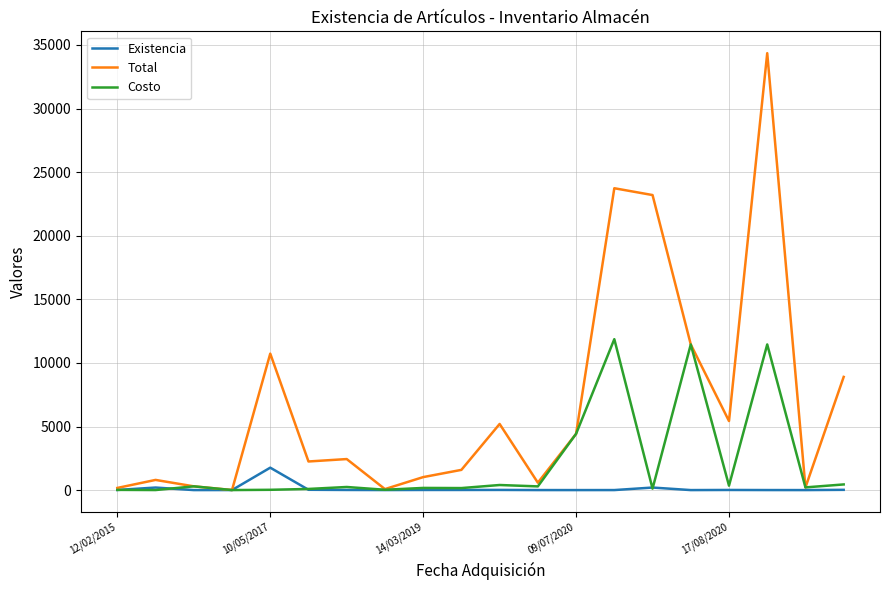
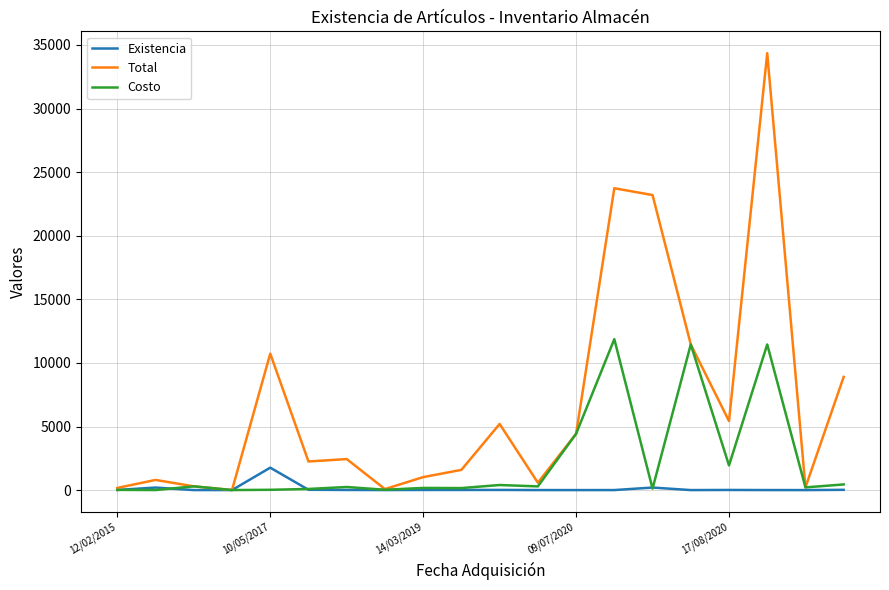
Costo, 17/08/2020: 300 -> 1900
